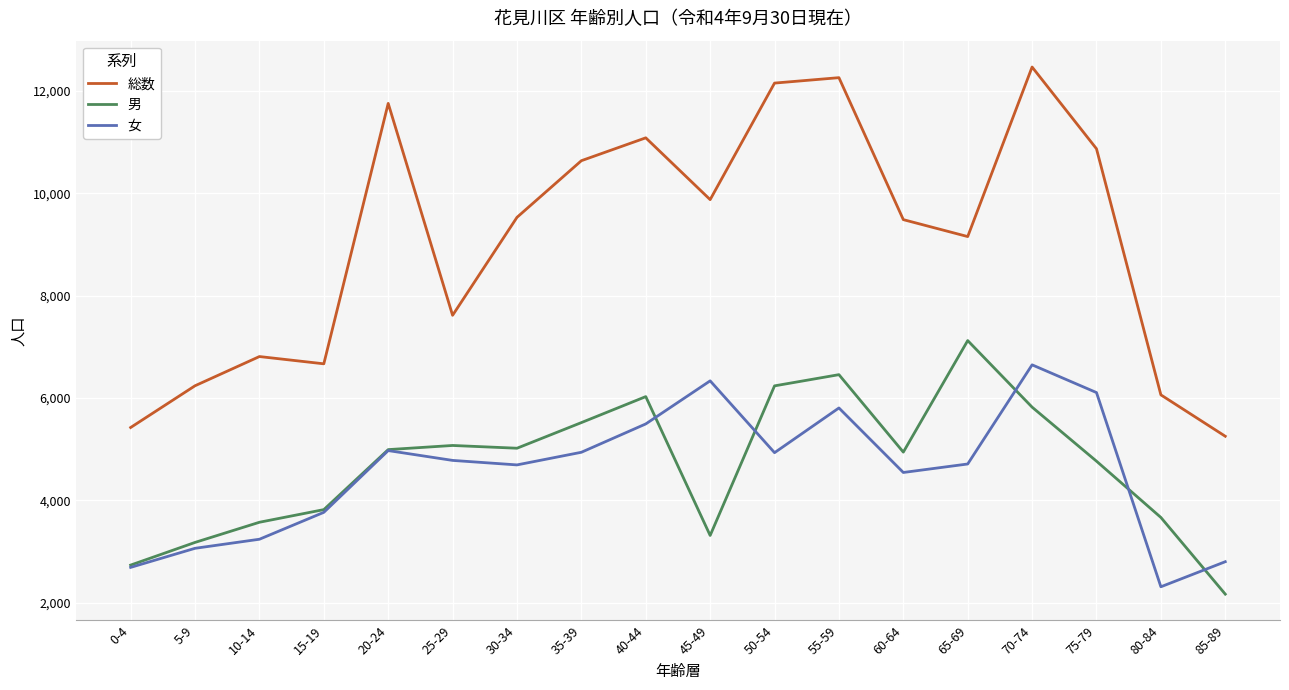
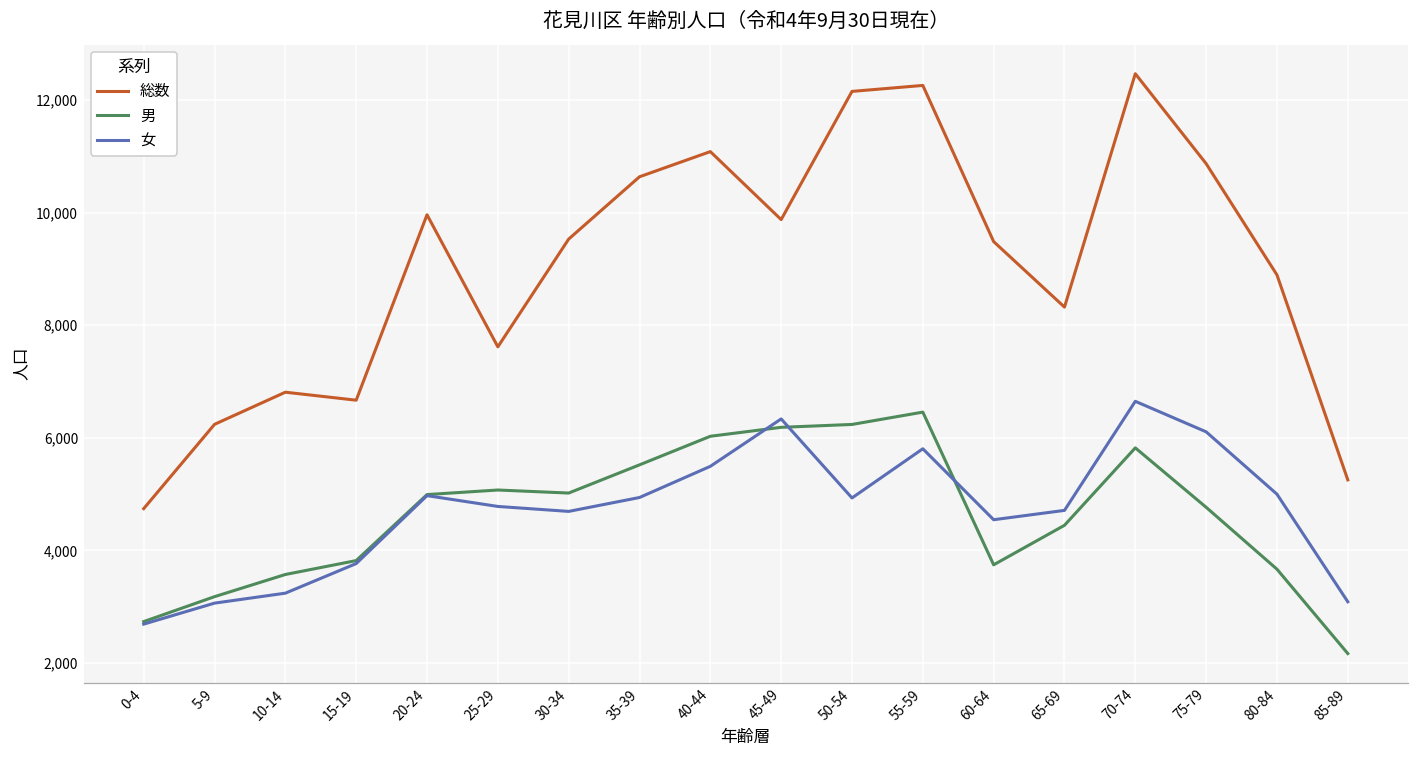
総数, 0-4: 5,400 -> 4,700
総数, 20-24: 11,800 -> 10,000
男, 45-49: 3,300 -> 6,200
男, 60-64: 4,900 -> 3,700
総数, 65-69: 9,200 -> 8,300
男, 65-69: 7,100 -> 4,400
総数, 80-84: 6,100 -> 8,900
女, 80-84: 2,300 -> 5,000
女, 85-89: 2,800 -> 3,100
